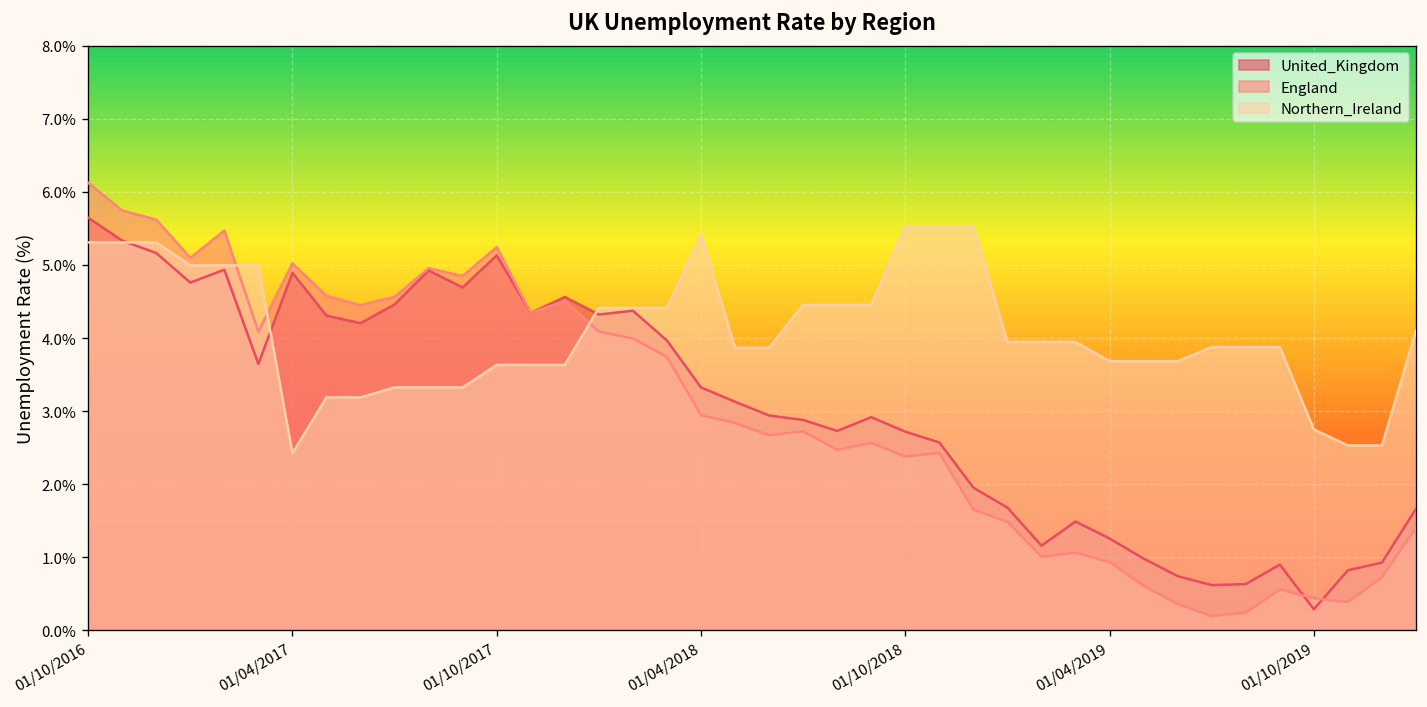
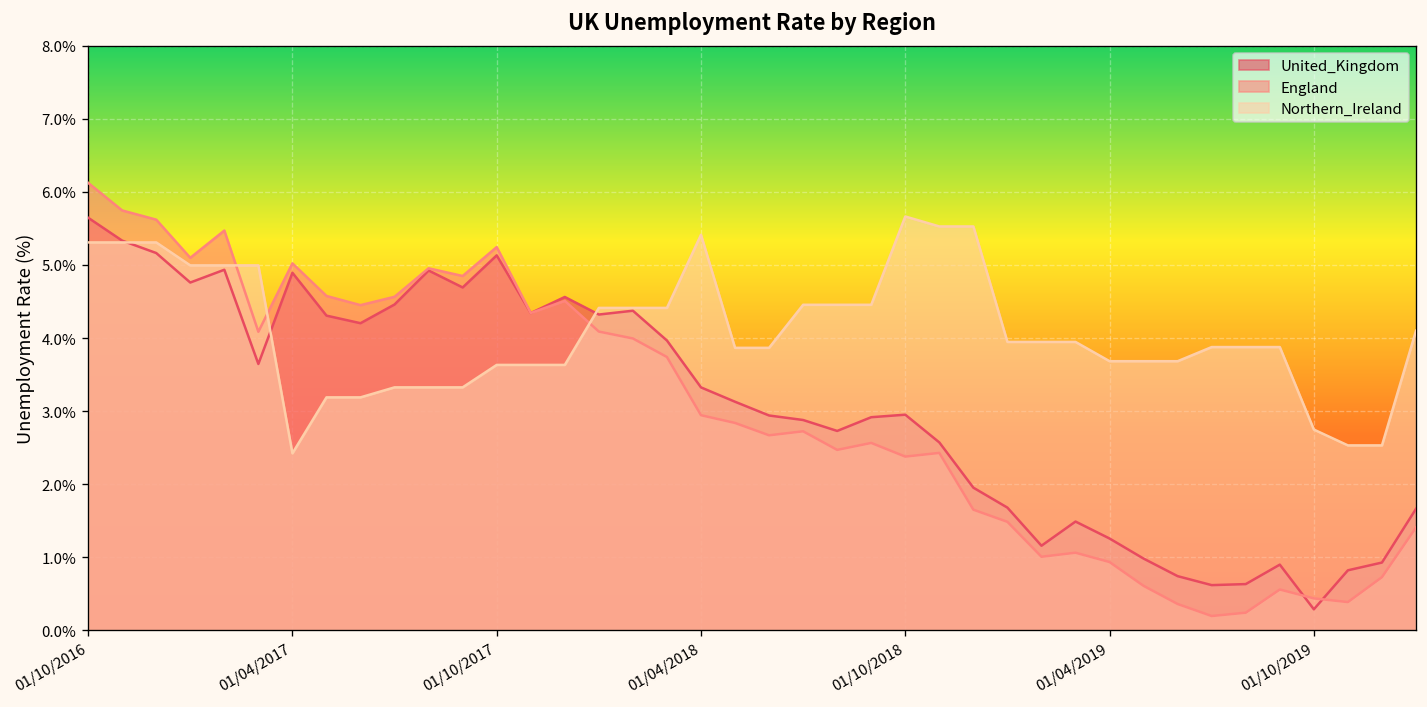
United_Kingdom, 01/10/2018: 2.7% -> 3.0%
Northern_Ireland, 01/10/2018: 5.5% -> 5.7%
